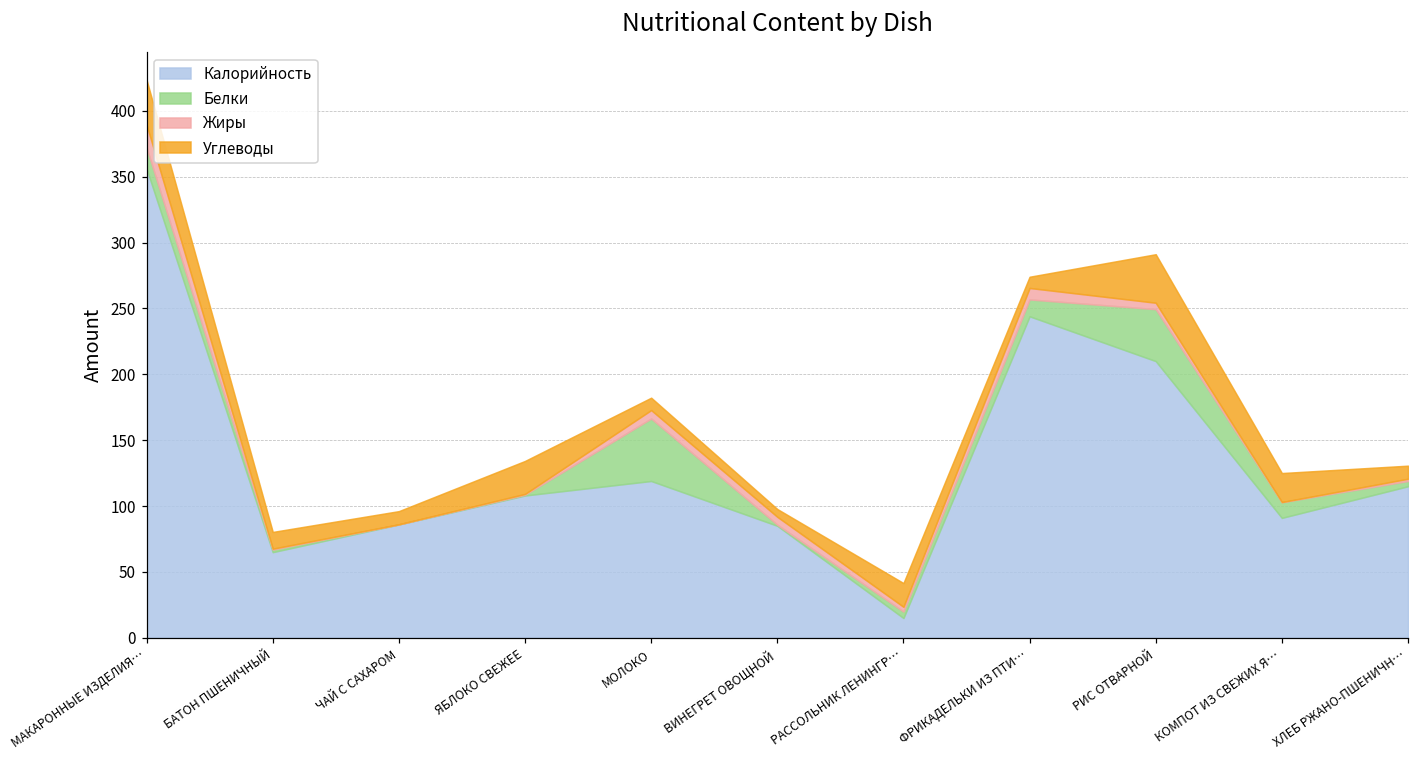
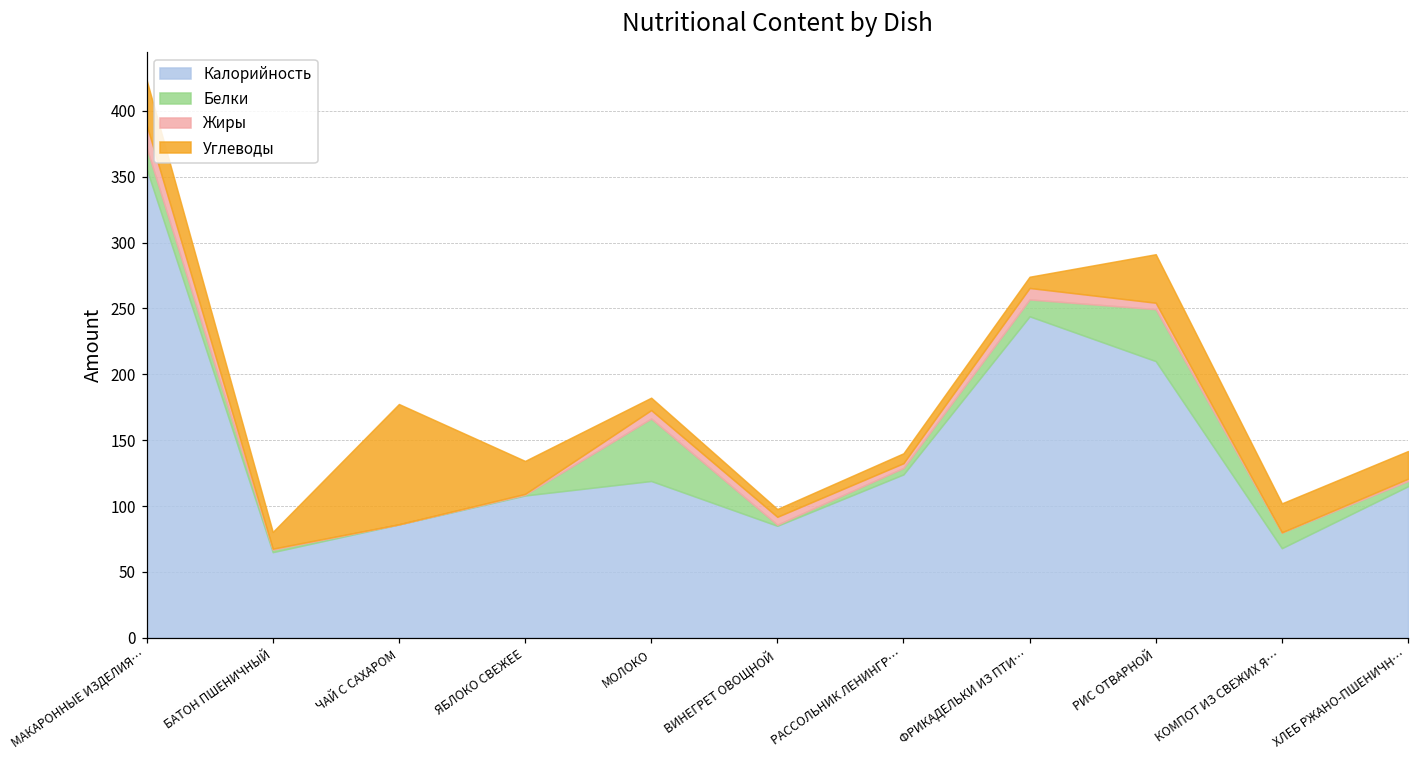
Углеводы, ЧАЙ С САХАРОМ: 10 -> 91
Калорийность, РАССОЛЬНИК ЛЕНИНГР…: 15 -> 124
Углеводы, РАССОЛЬНИК ЛЕНИНГР…: 18 -> 8
Калорийность, КОМПОТ ИЗ СВЕЖИХ Я…: 91 -> 68
Углеводы, ХЛЕБ РЖАНО-ПШЕНИЧН…: 10 -> 21
